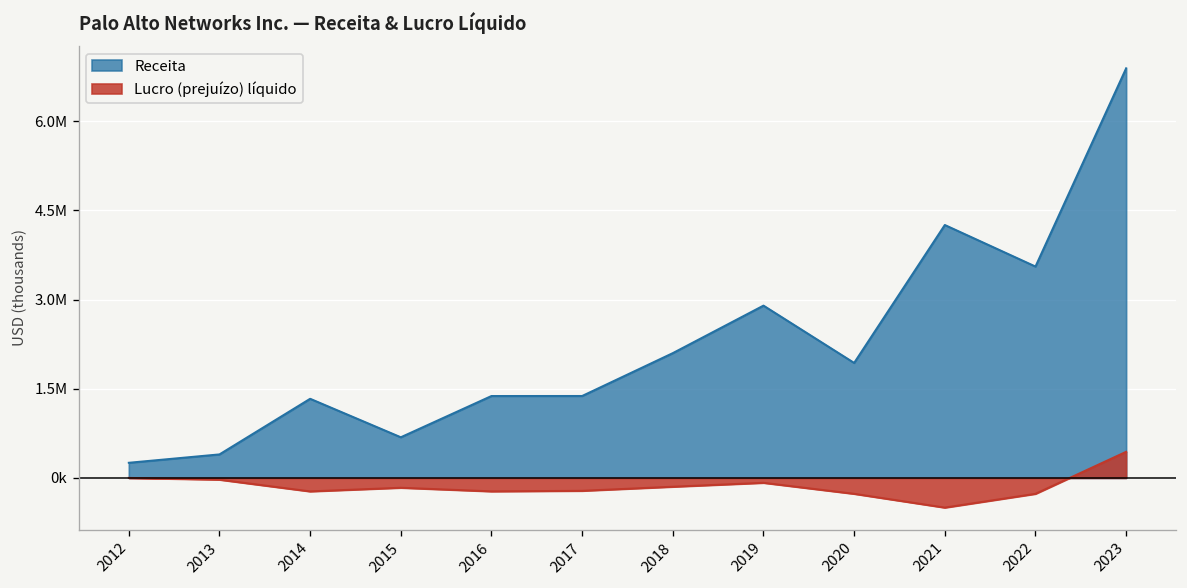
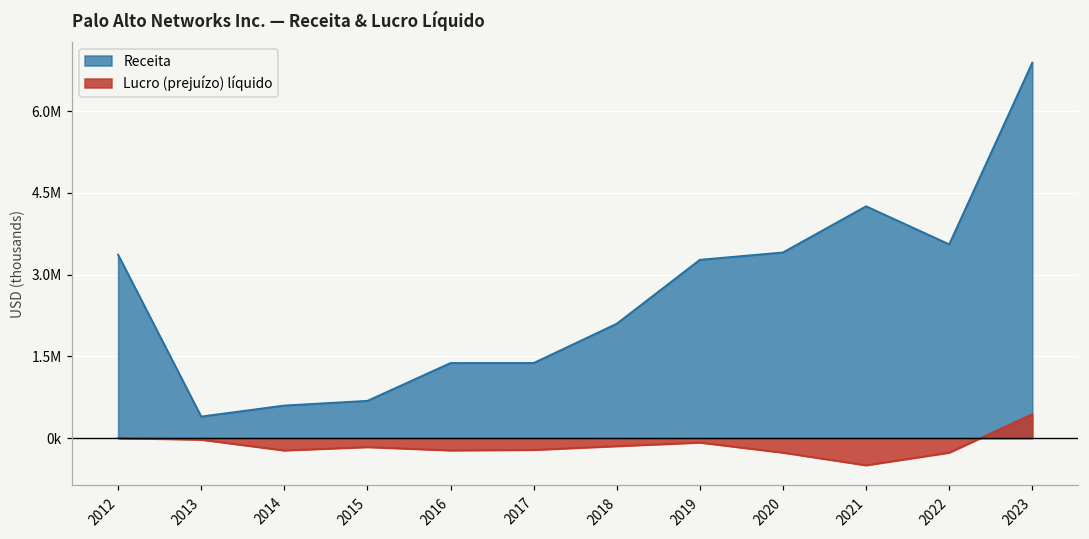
Receita, 2012: 300000 -> 3400000
Receita, 2014: 1300000 -> 600000
Receita, 2019: 2900000 -> 3300000
Receita, 2020: 1900000 -> 3400000
